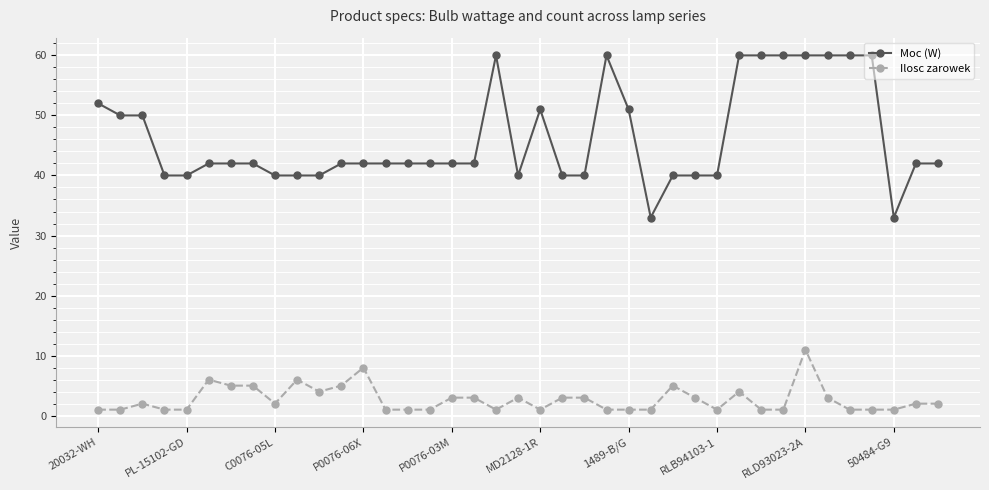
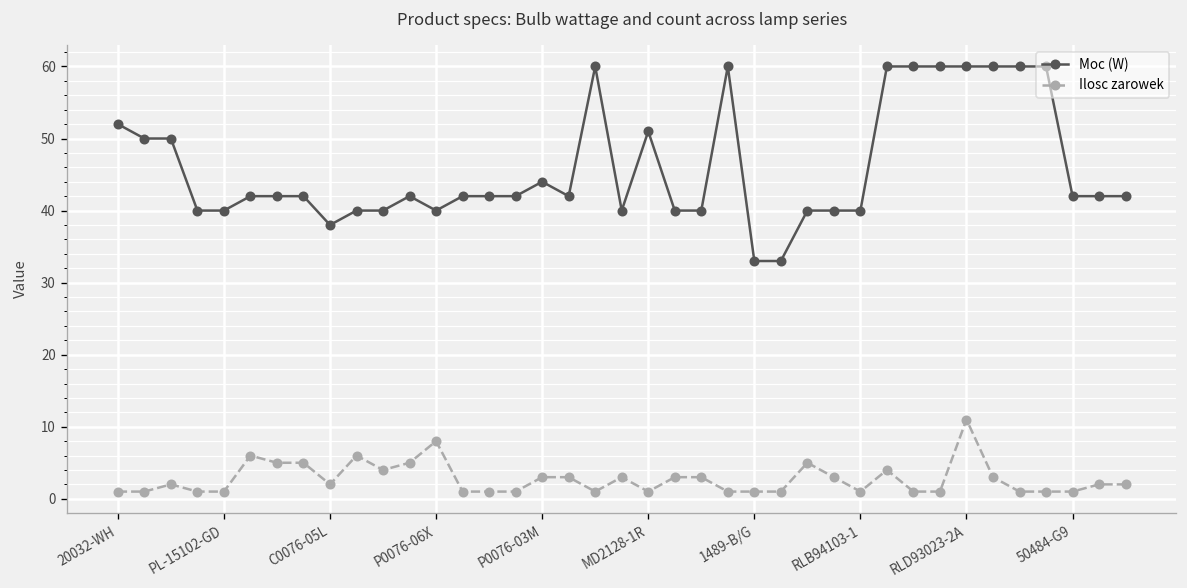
Moc (W), C0076-05L: 40 -> 38
Moc (W), P0076-06X: 42 -> 40
Moc (W), P0076-03M: 42 -> 44
Moc (W), 1489-B/G: 51 -> 33
Moc (W), 50484-G9: 33 -> 42
